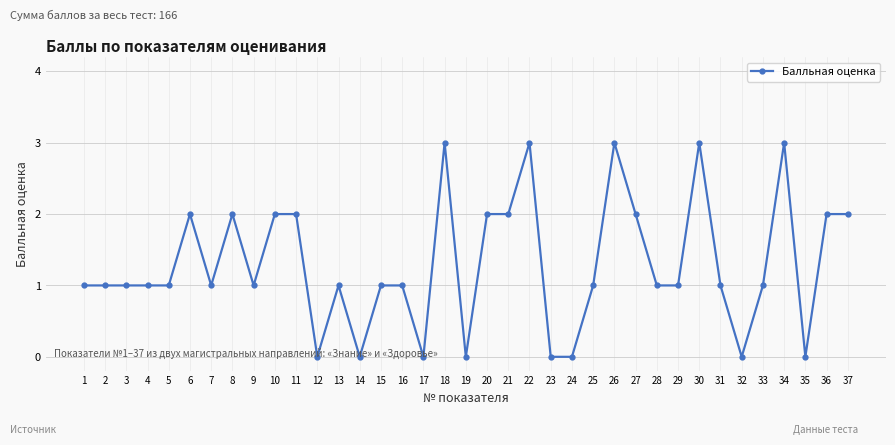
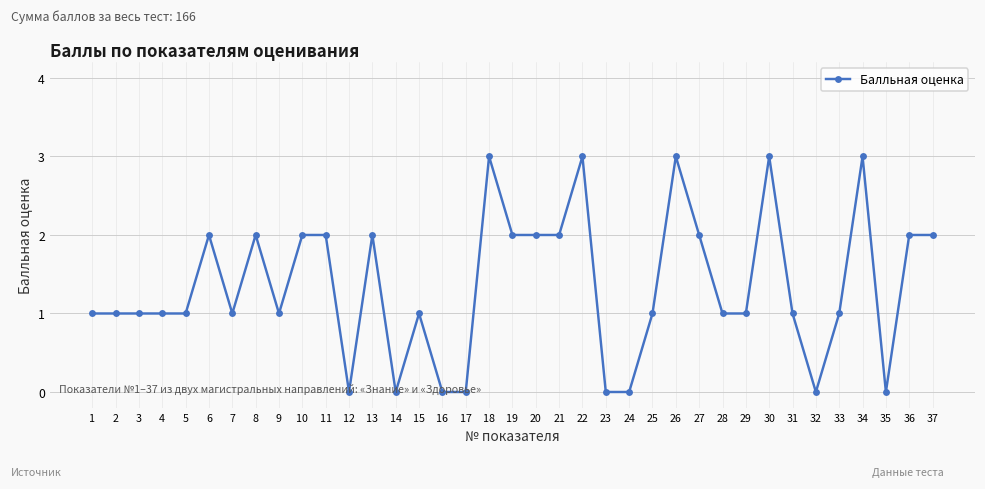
13: 1 -> 2
16: 1 -> 0
19: 0 -> 2
